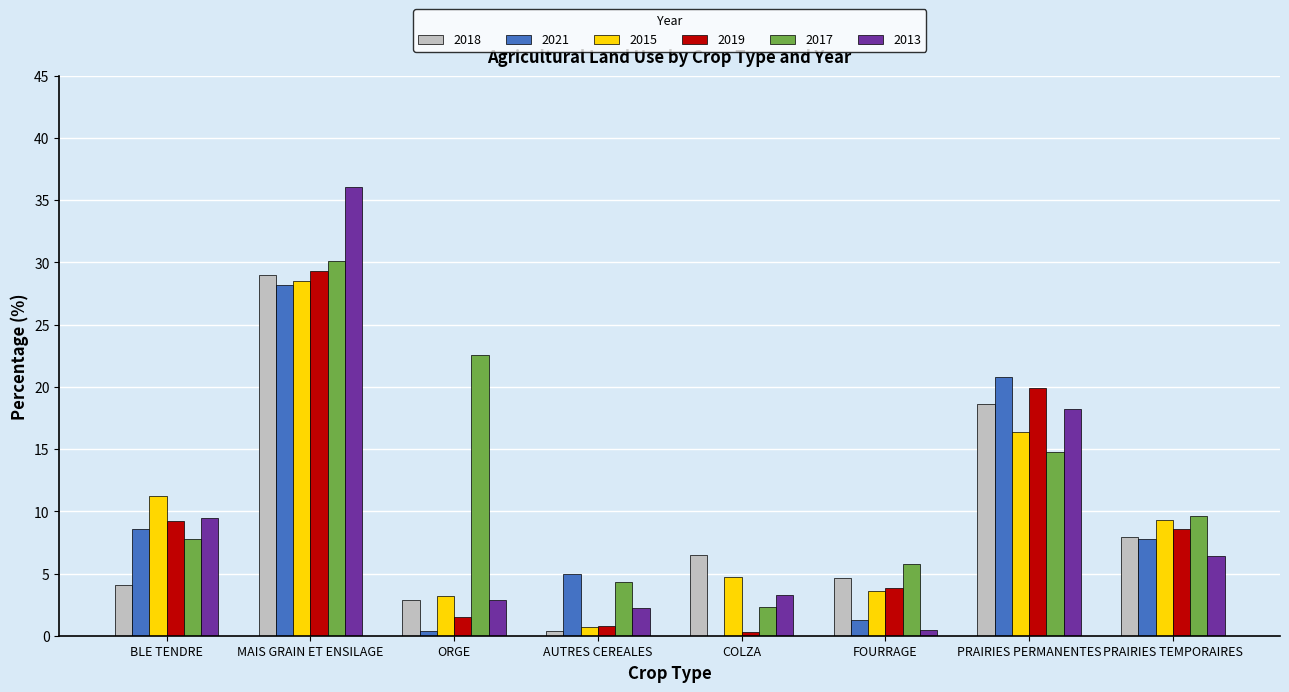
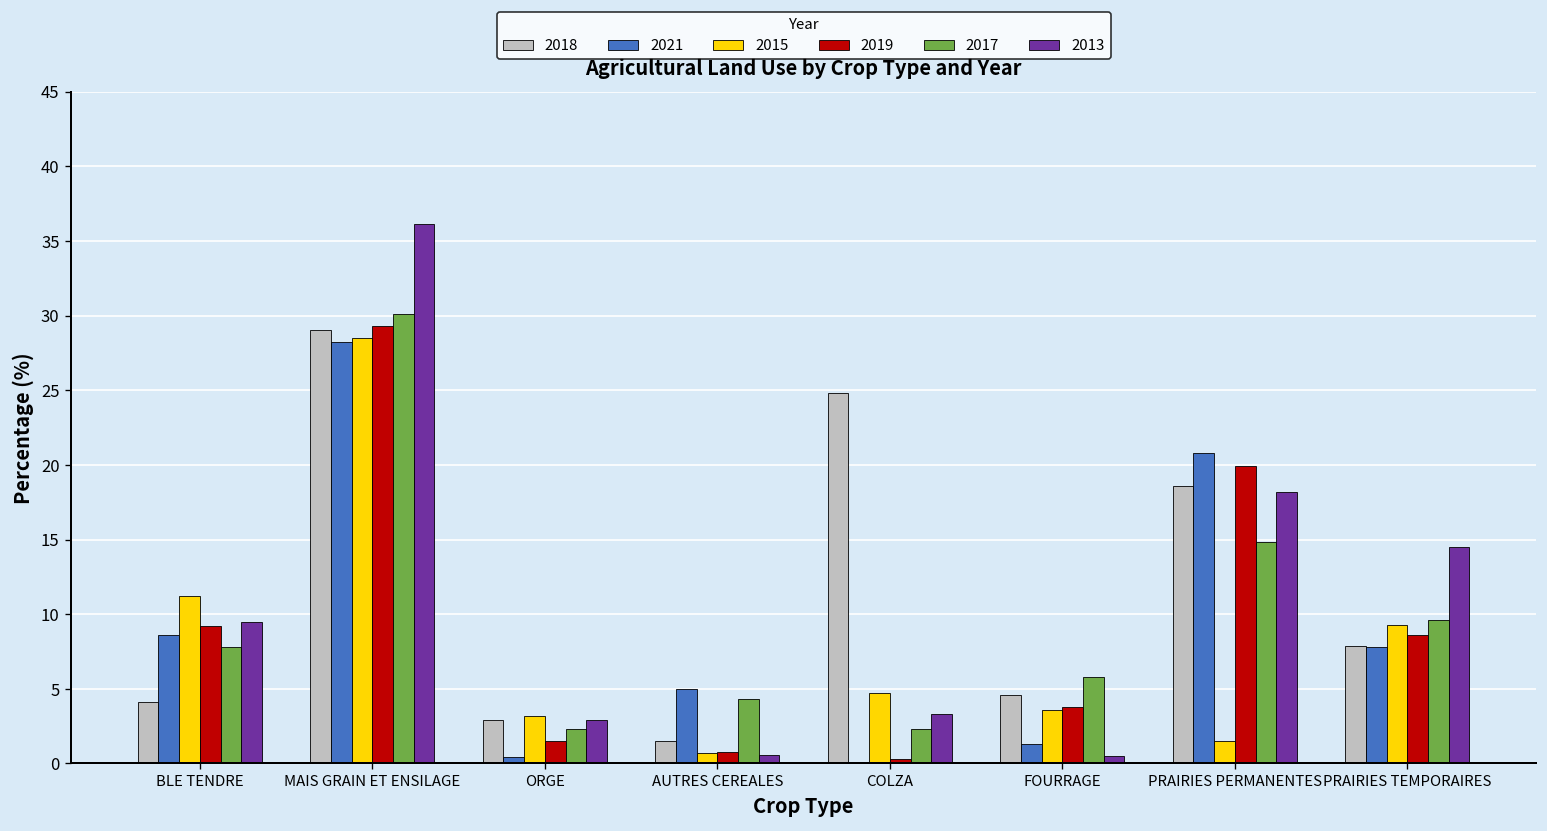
2017, ORGE: 22.6 -> 2.3
2018, AUTRES CEREALES: 0.4 -> 1.5
2013, AUTRES CEREALES: 2.2 -> 0.6
2018, COLZA: 6.5 -> 24.8
2015, PRAIRIES PERMANENTES: 16.4 -> 1.5
2013, PRAIRIES TEMPORAIRES: 6.4 -> 14.5
